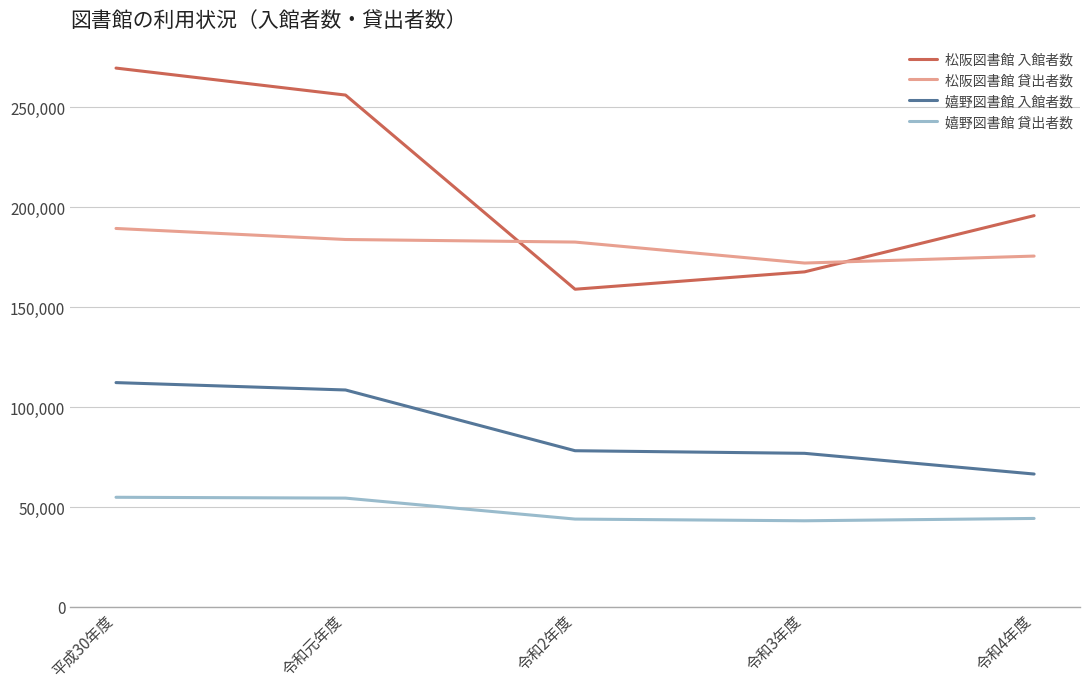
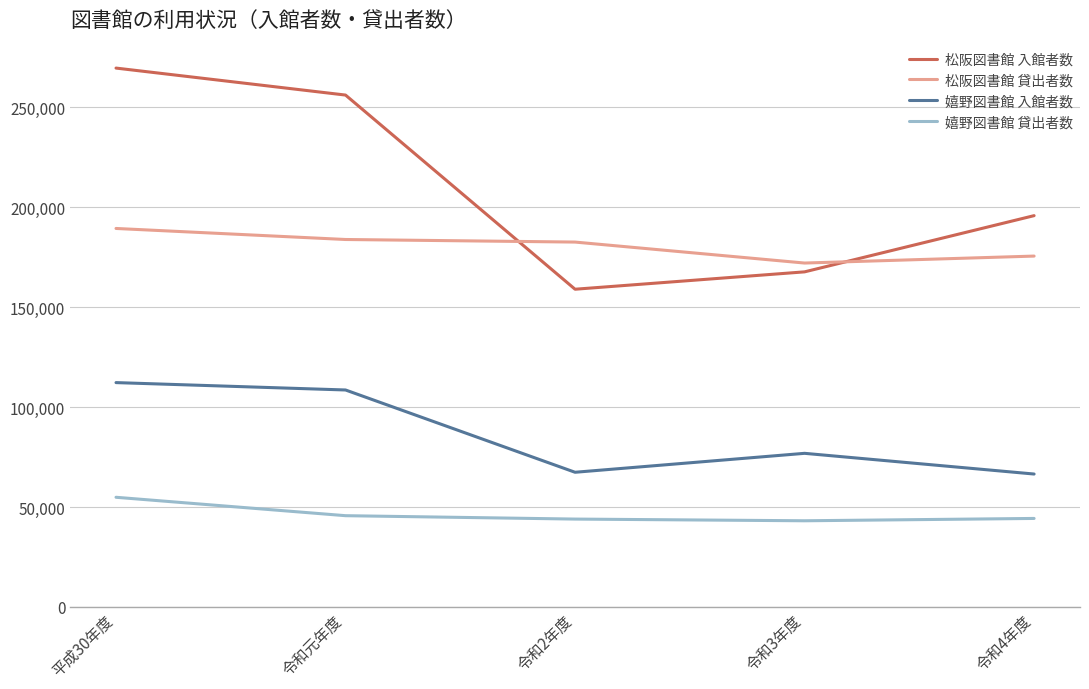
嬉野図書館 貸出者数, 令和元年度: 54,000 -> 46,000
嬉野図書館 入館者数, 令和2年度: 78,000 -> 67,000
